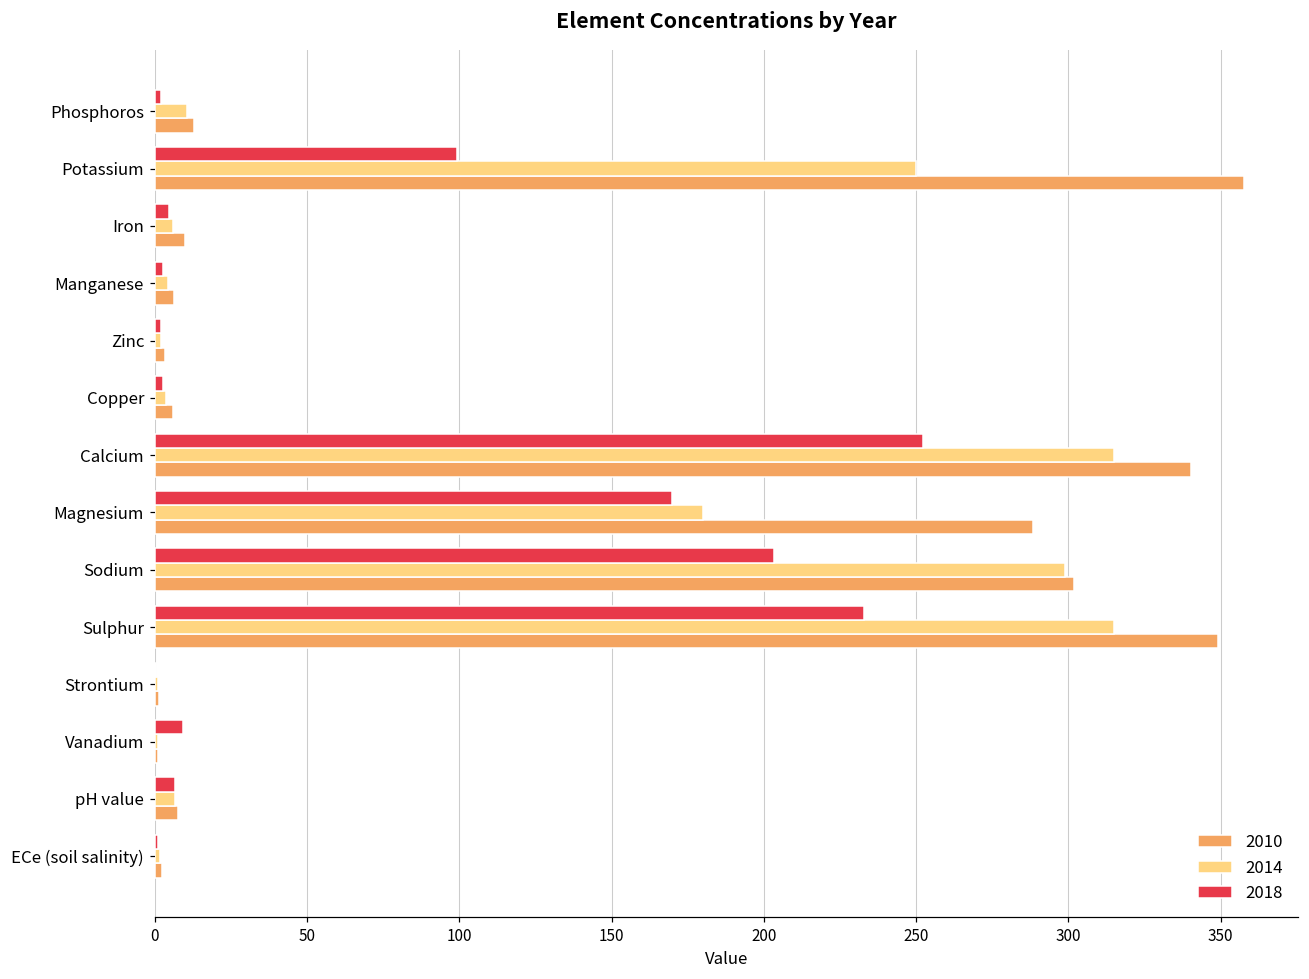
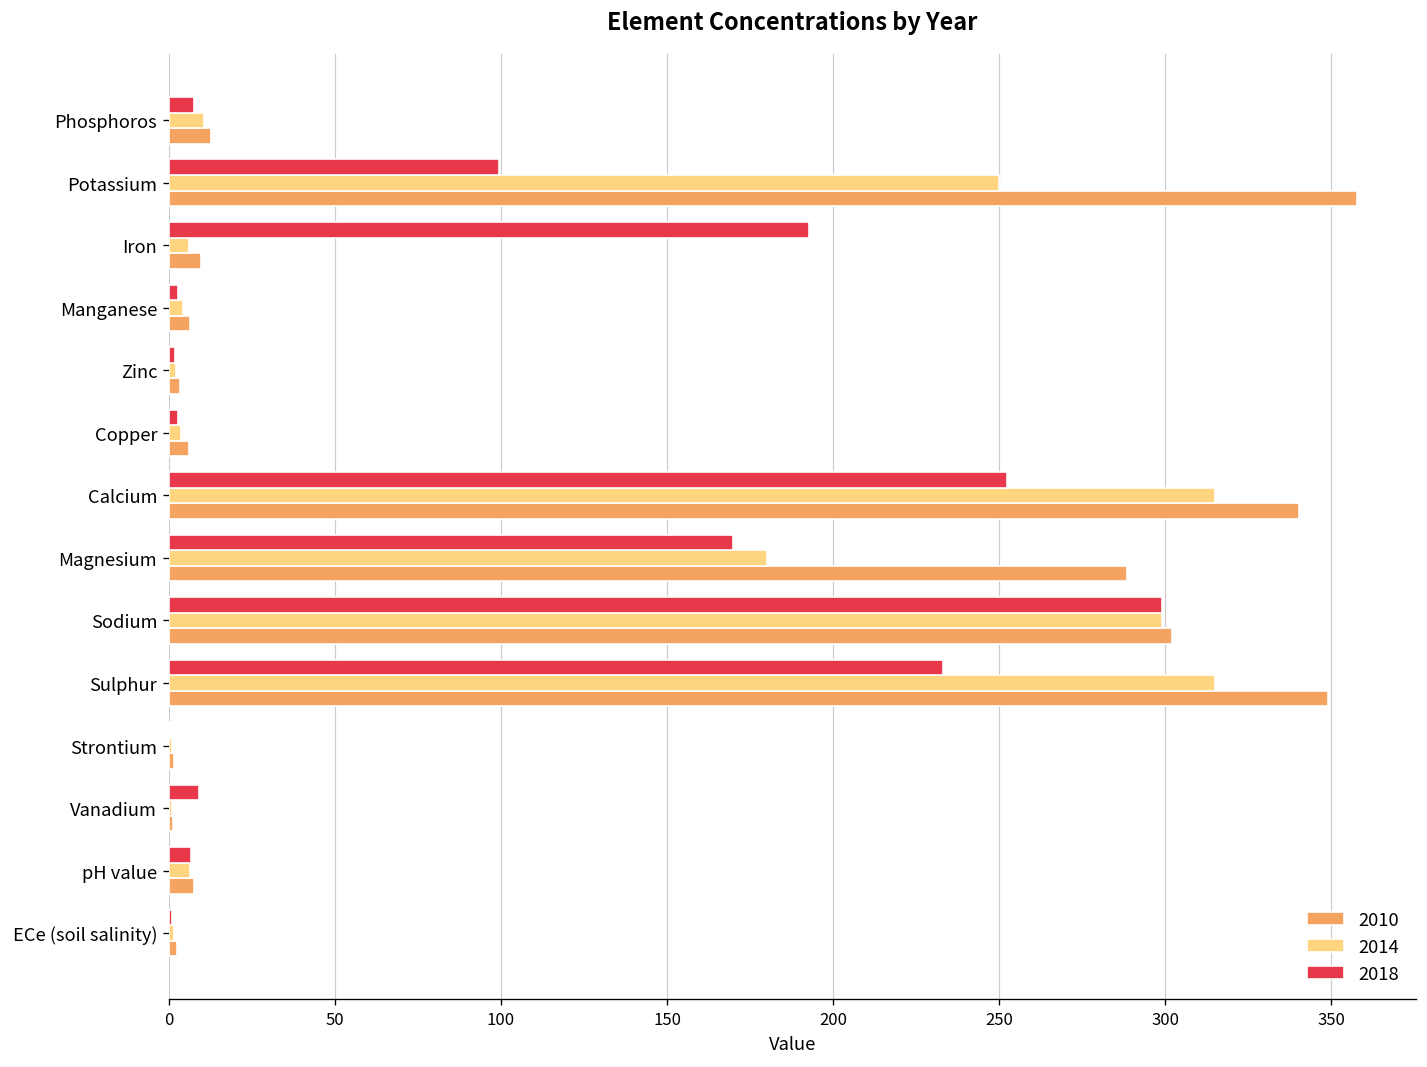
2018, Phosphoros: 2 -> 8
2018, Iron: 5 -> 193
2018, Sodium: 204 -> 299
